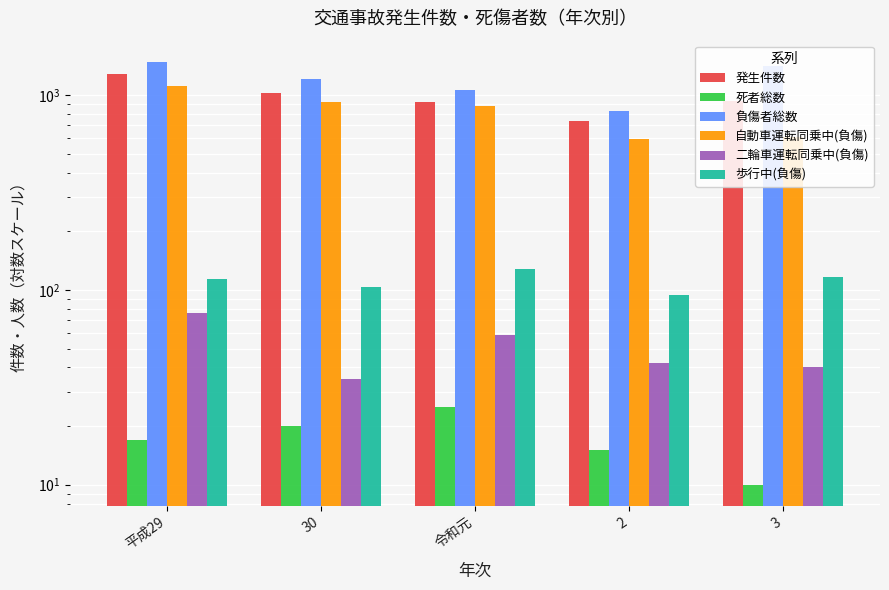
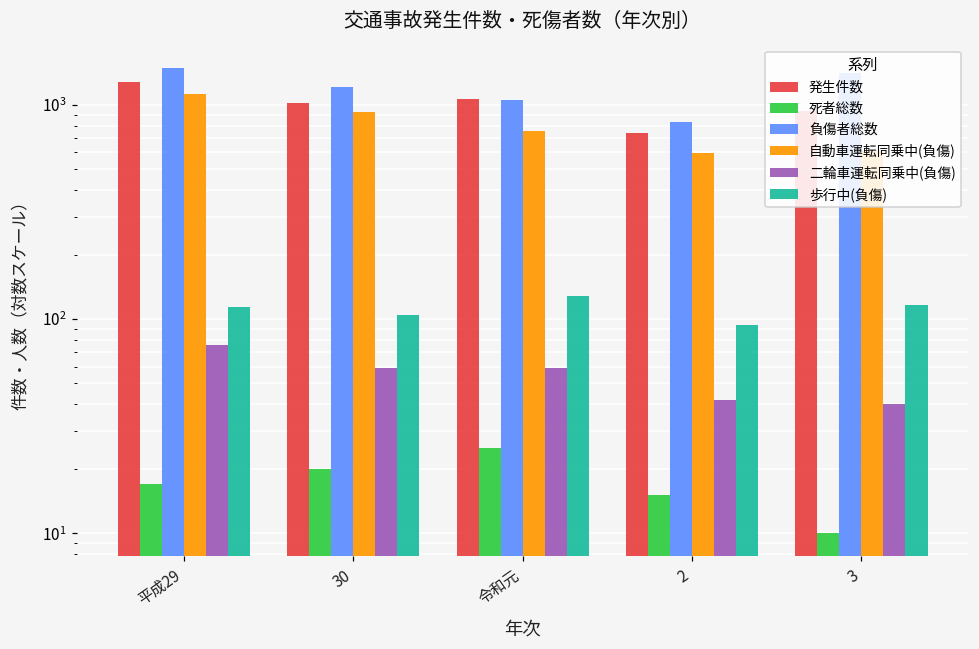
二輪車運転同乗中(負傷), 30: 35 -> 59
発生件数, 令和元: 900 -> 1100
自動車運転同乗中(負傷), 令和元: 900 -> 750
